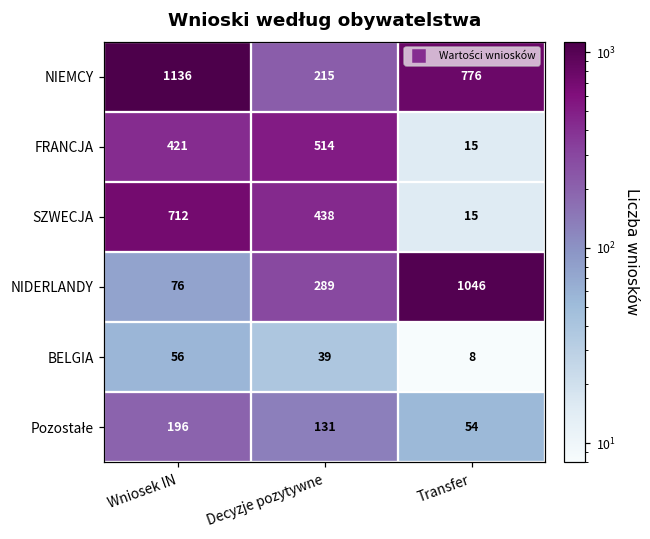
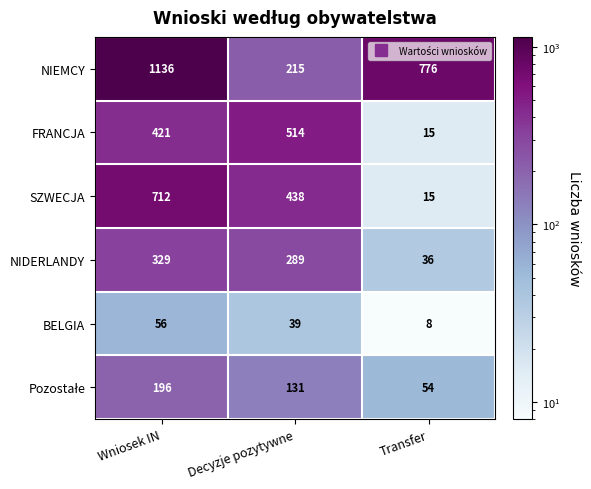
NIDERLANDY, Wniosek IN: 76 -> 329
NIDERLANDY, Transfer: 1046 -> 36
